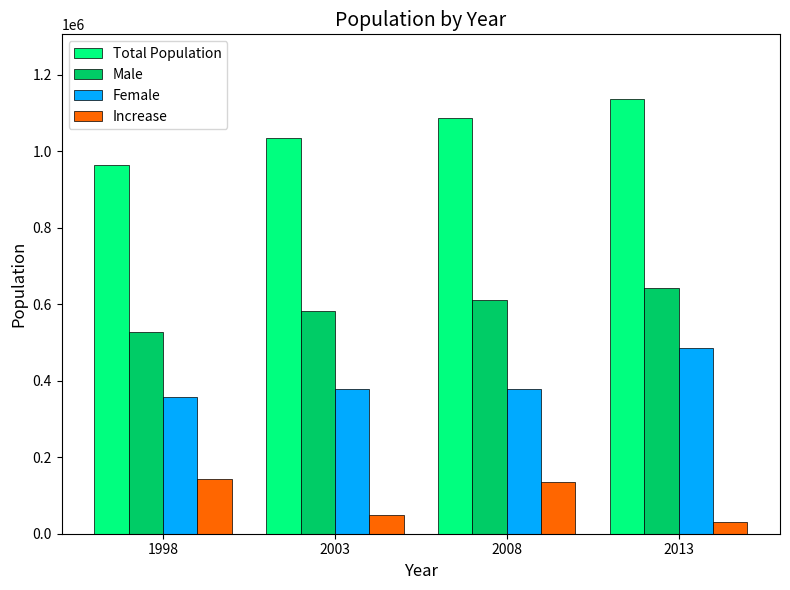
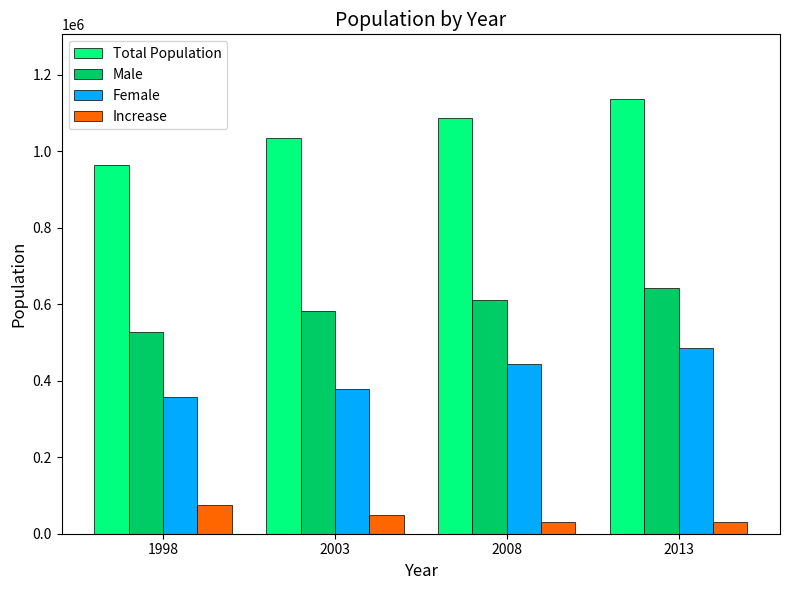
Increase, 1998: 140000 -> 80000
Female, 2008: 380000 -> 440000
Increase, 2008: 140000 -> 30000
